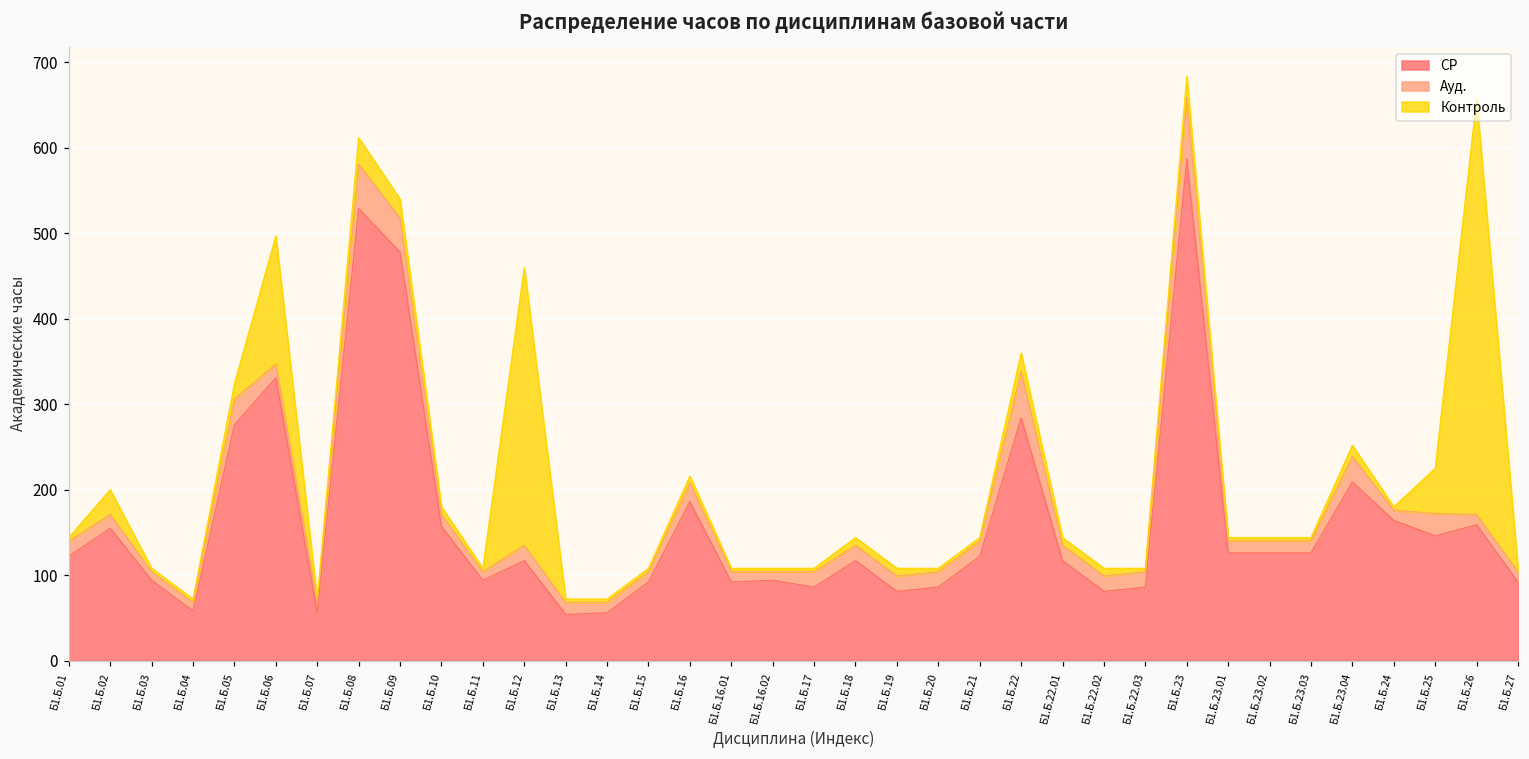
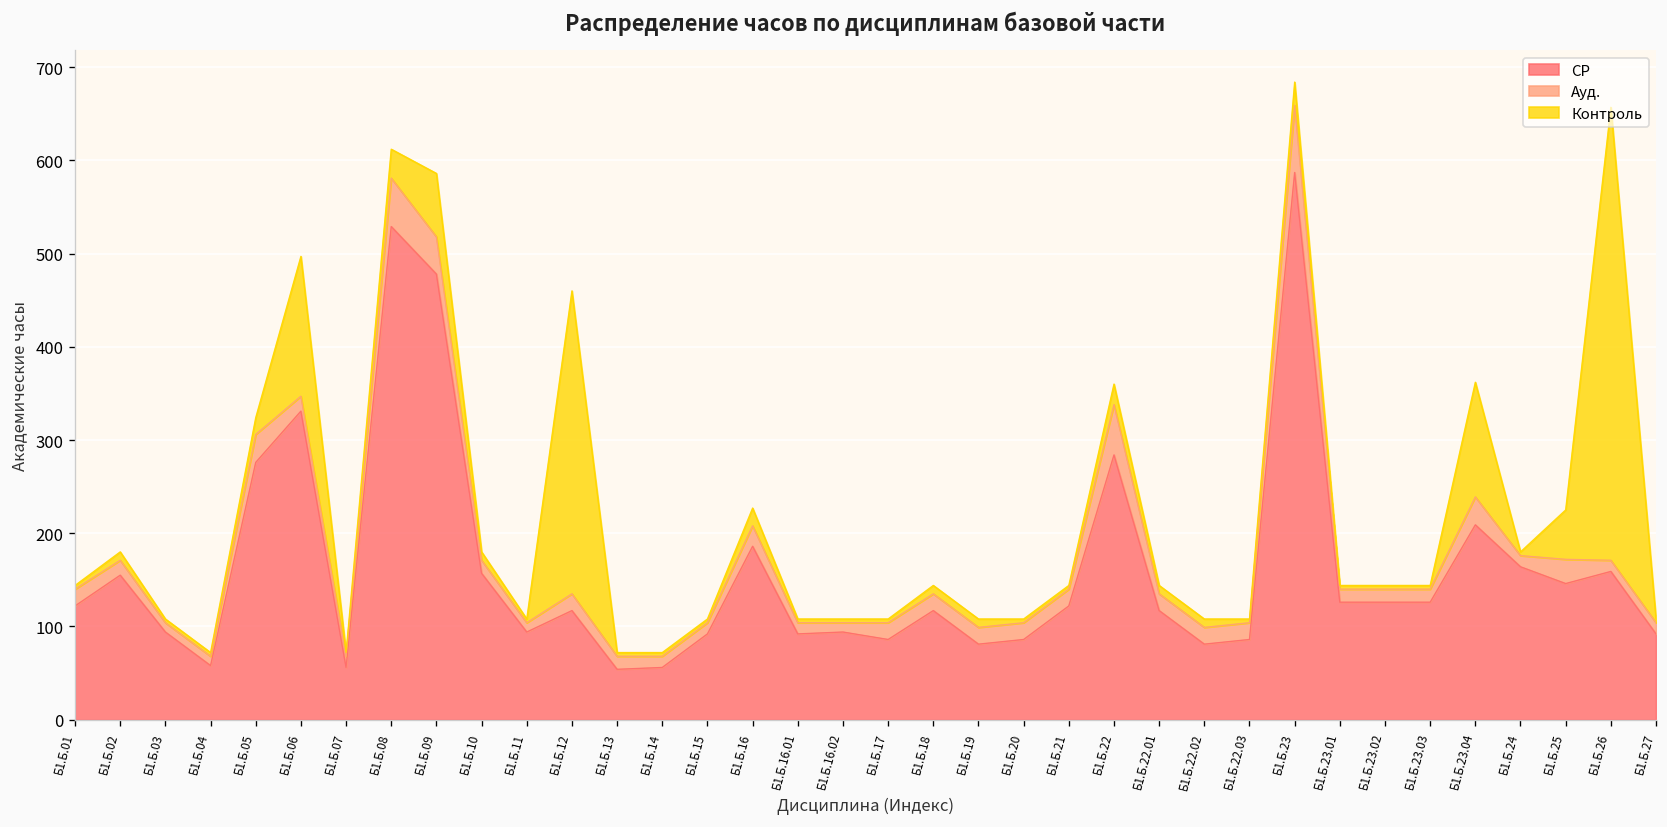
Контроль, Б1.Б.02: 30 -> 10
Контроль, Б1.Б.09: 20 -> 70
Контроль, Б1.Б.16: 10 -> 20
Контроль, Б1.Б.23.04: 10 -> 120
